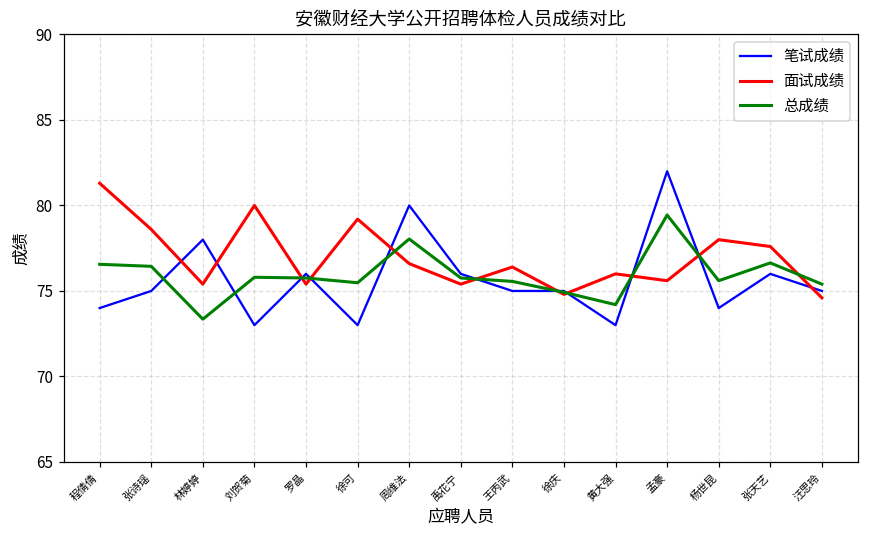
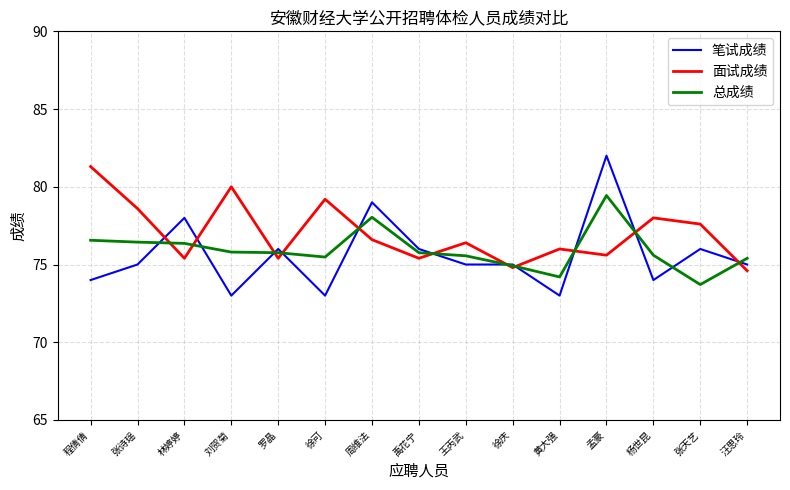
总成绩, 林婷婷: 73.4 -> 76.4
笔试成绩, 周维法: 80 -> 79
总成绩, 张天艺: 76.6 -> 73.7
